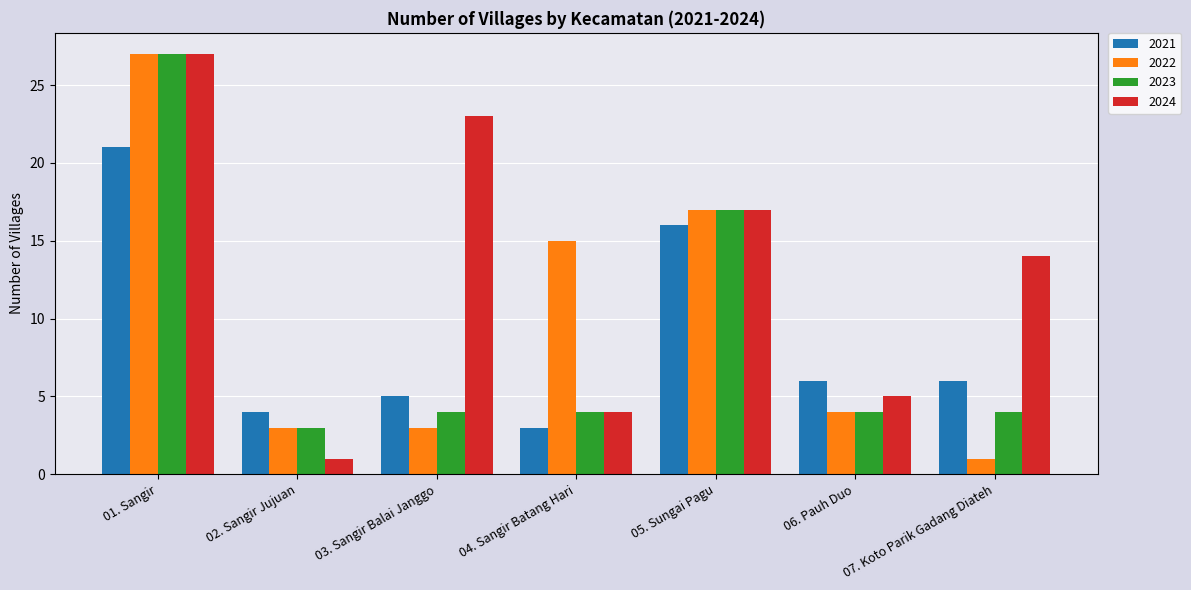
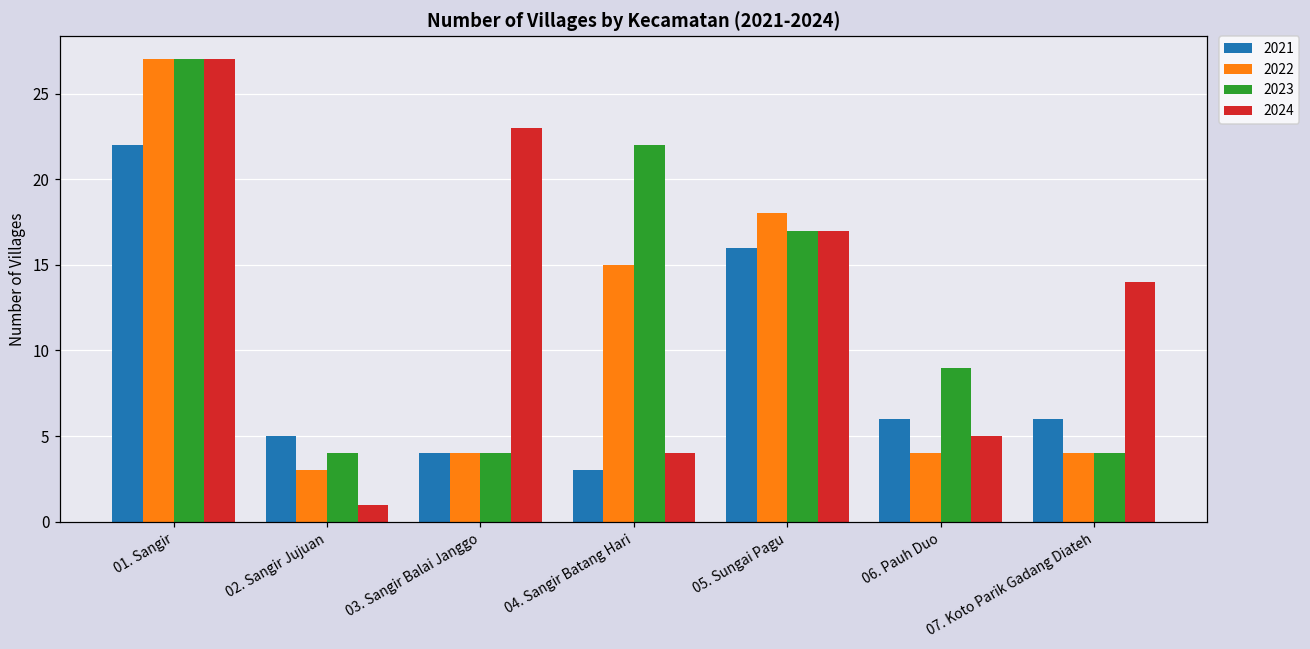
2021, 01. Sangir: 21 -> 22
2021, 02. Sangir Jujuan: 4 -> 5
2023, 02. Sangir Jujuan: 3 -> 4
2021, 03. Sangir Balai Janggo: 5 -> 4
2022, 03. Sangir Balai Janggo: 3 -> 4
2023, 04. Sangir Batang Hari: 4 -> 22
2022, 05. Sungai Pagu: 17 -> 18
2023, 06. Pauh Duo: 4 -> 9
2022, 07. Koto Parik Gadang Diateh: 1 -> 4
